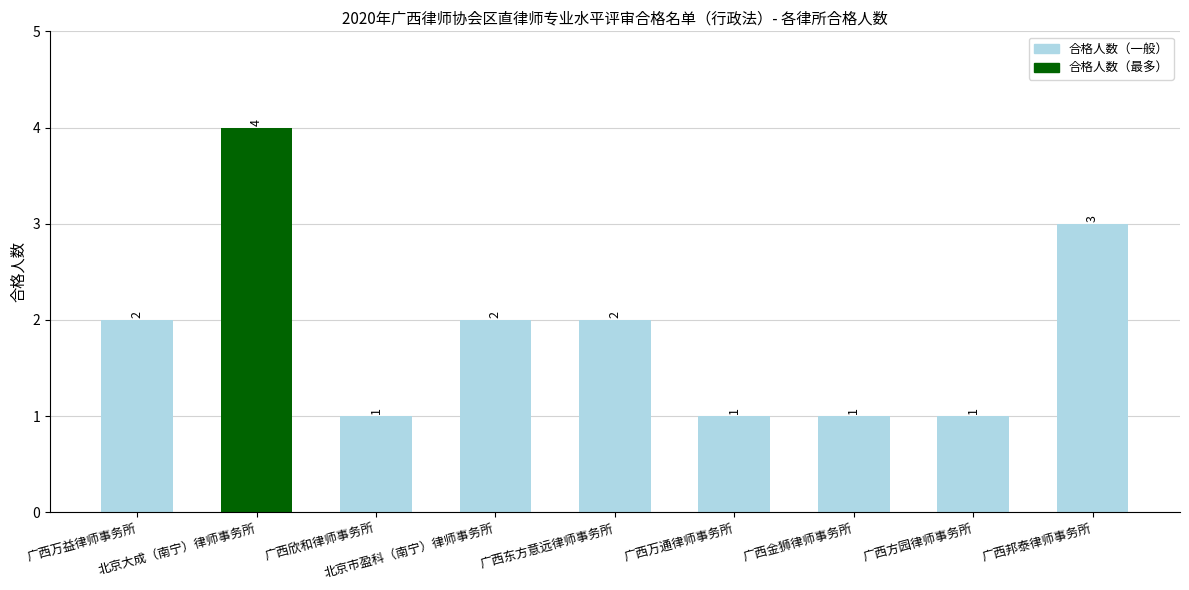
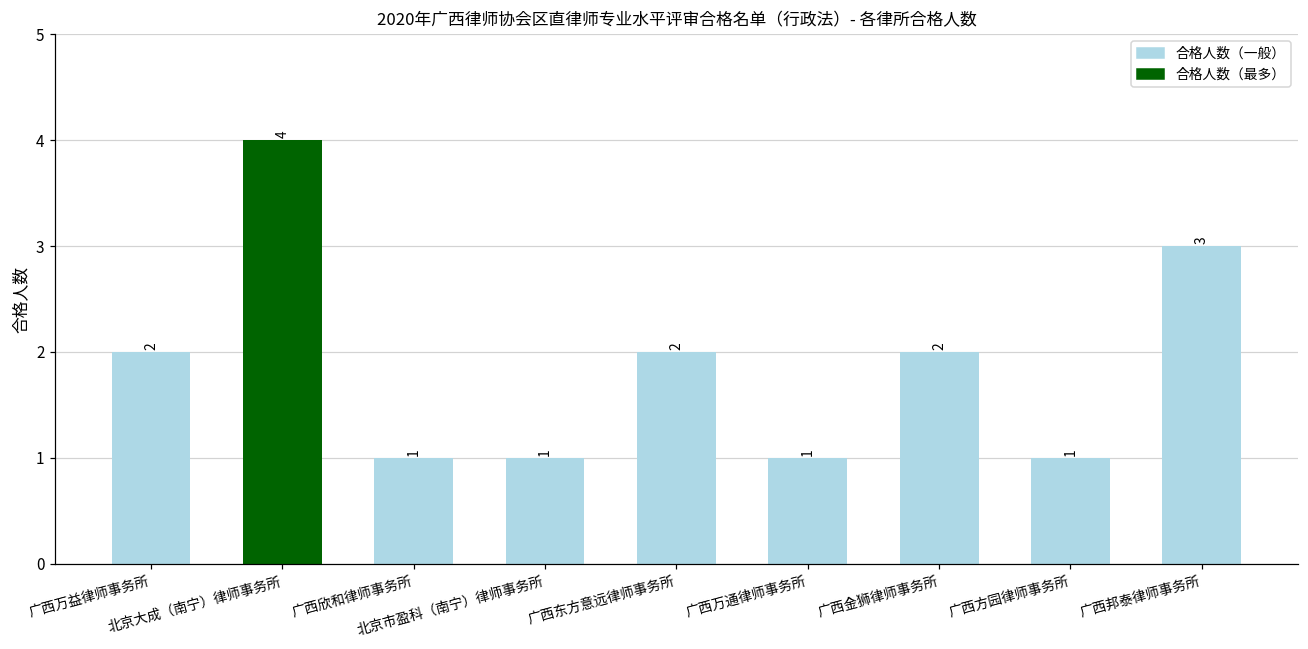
北京市盈科（南宁）律师事务所: 2 -> 1
广西金狮律师事务所: 1 -> 2
